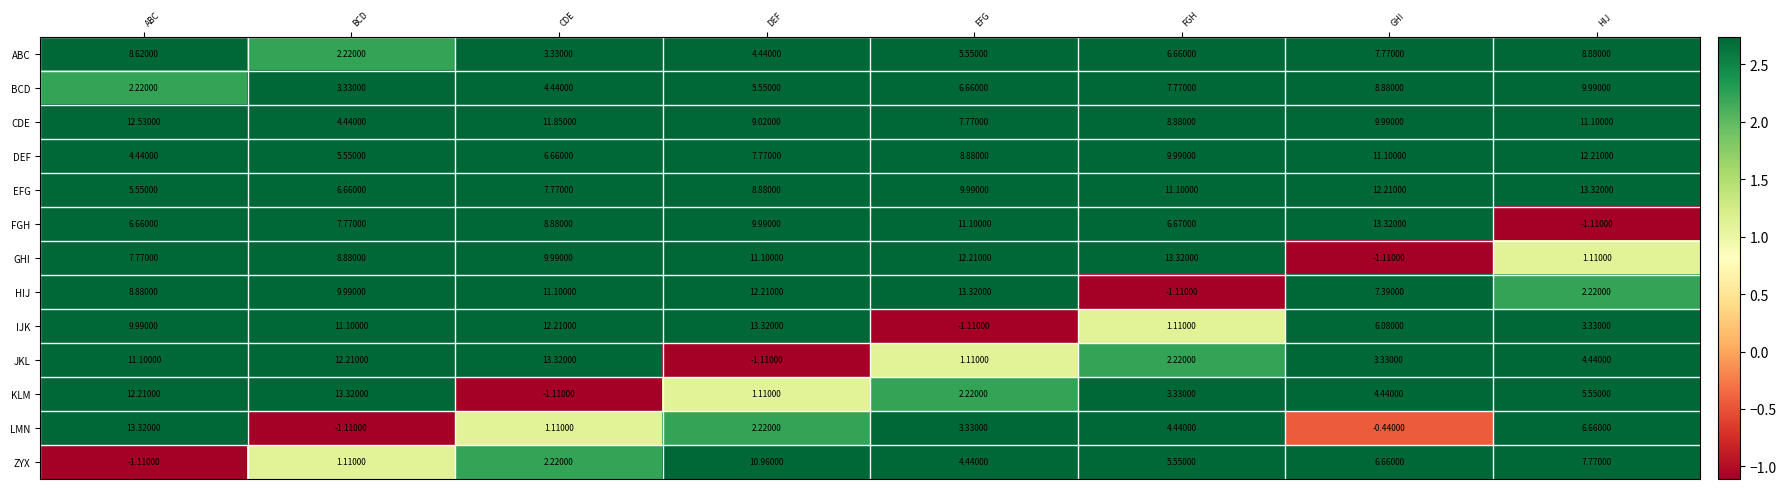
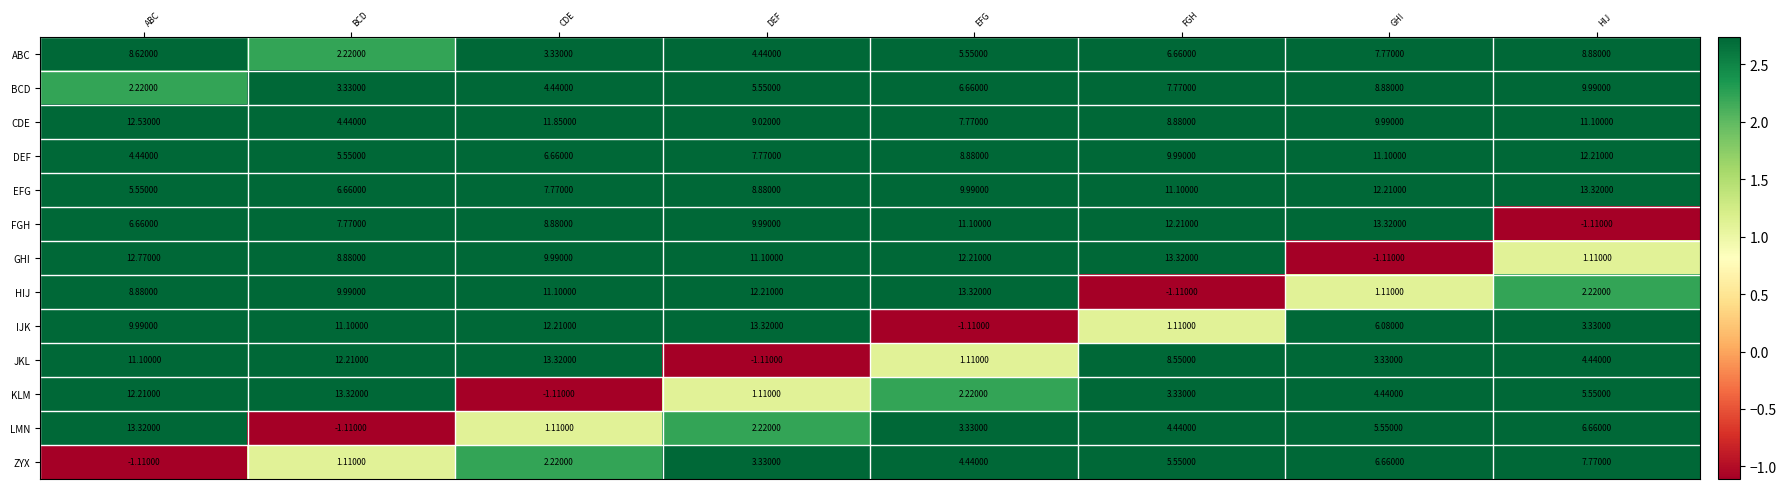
FGH, FGH: 6.67000 -> 12.21000
GHI, ABC: 7.77000 -> 12.77000
HIJ, GHI: 7.39000 -> 1.11000
JKL, FGH: 2.22000 -> 8.55000
LMN, GHI: -0.44000 -> 5.55000
ZYX, DEF: 10.96000 -> 3.33000
